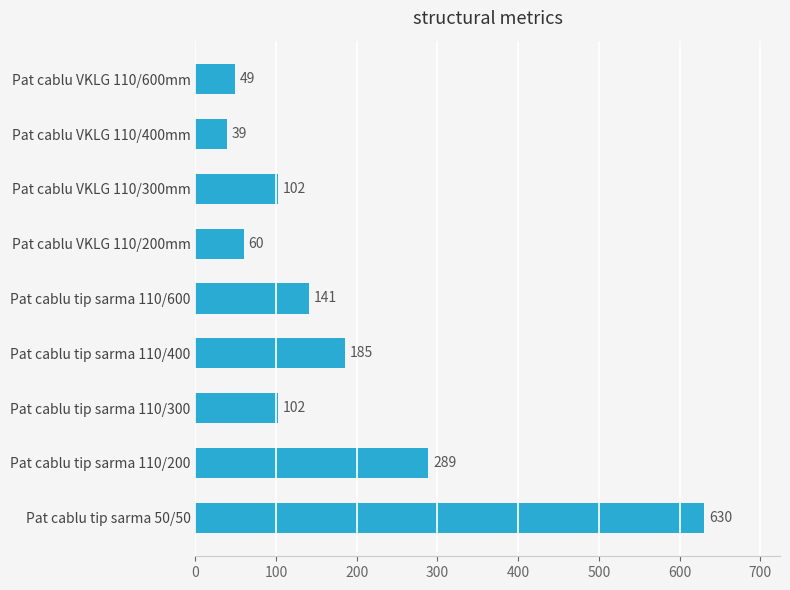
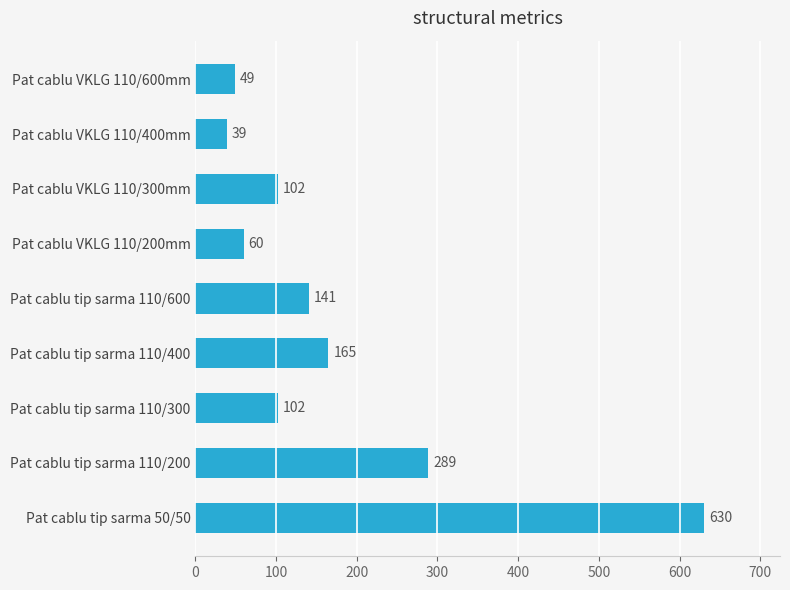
Pat cablu tip sarma 110/400: 185 -> 165
